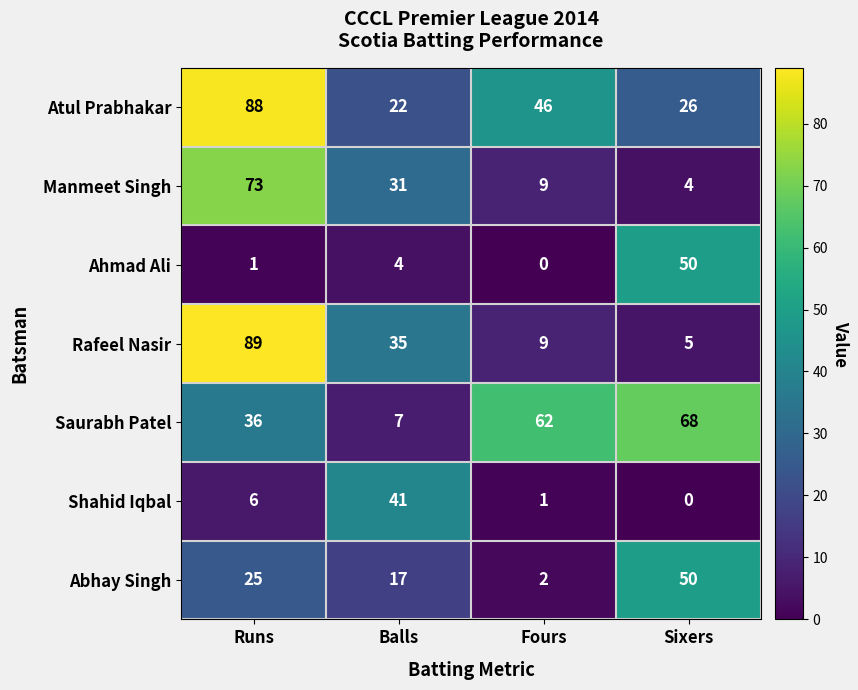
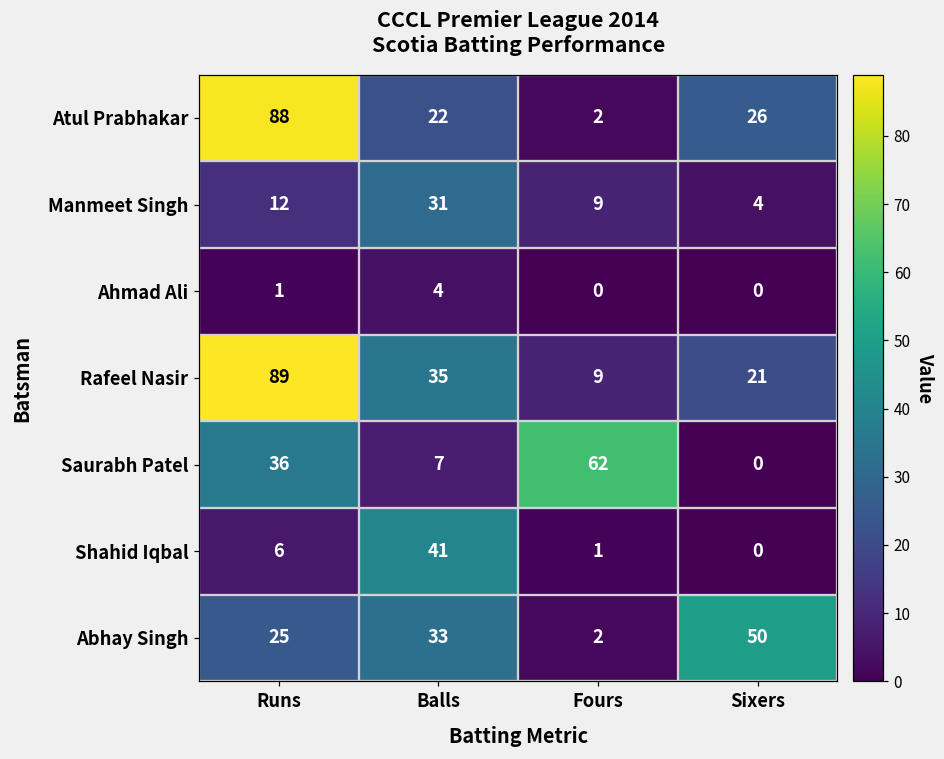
Atul Prabhakar, Fours: 46 -> 2
Manmeet Singh, Runs: 73 -> 12
Ahmad Ali, Sixers: 50 -> 0
Rafeel Nasir, Sixers: 5 -> 21
Saurabh Patel, Sixers: 68 -> 0
Abhay Singh, Balls: 17 -> 33
